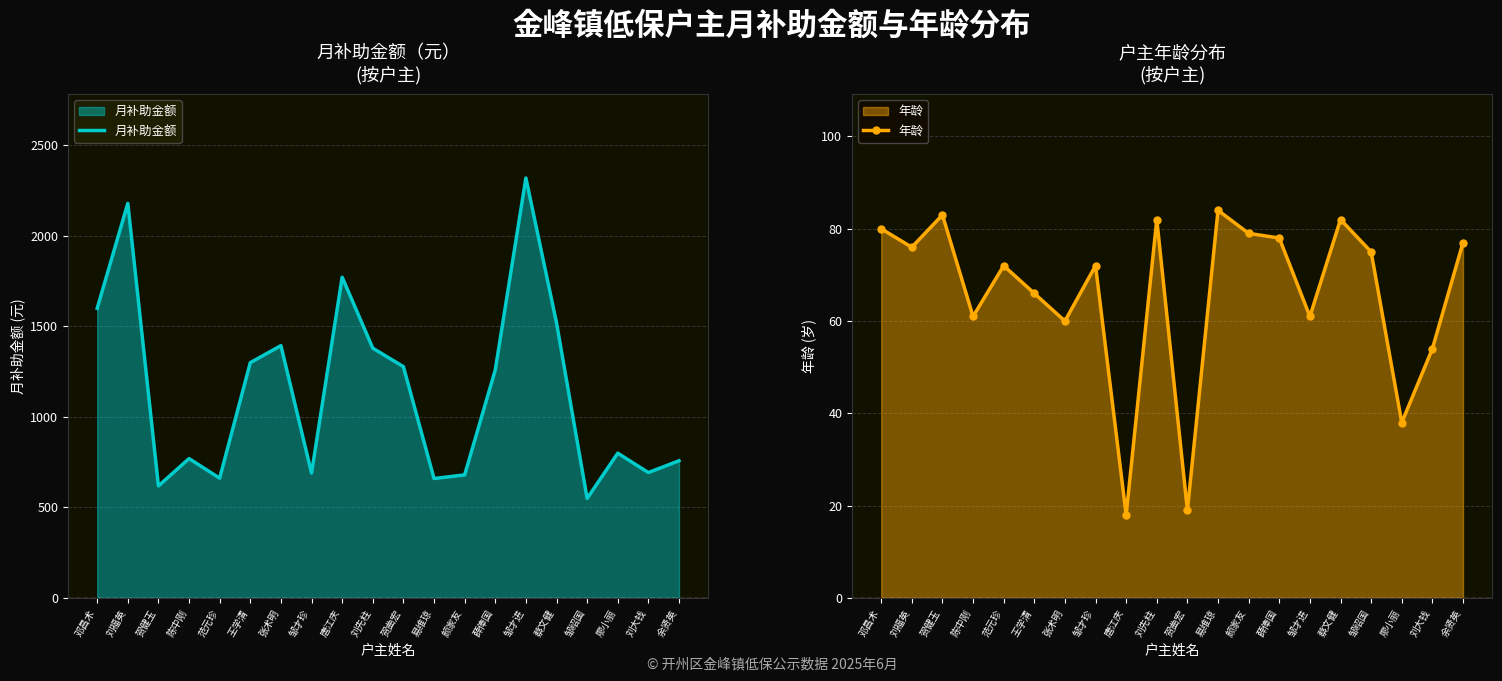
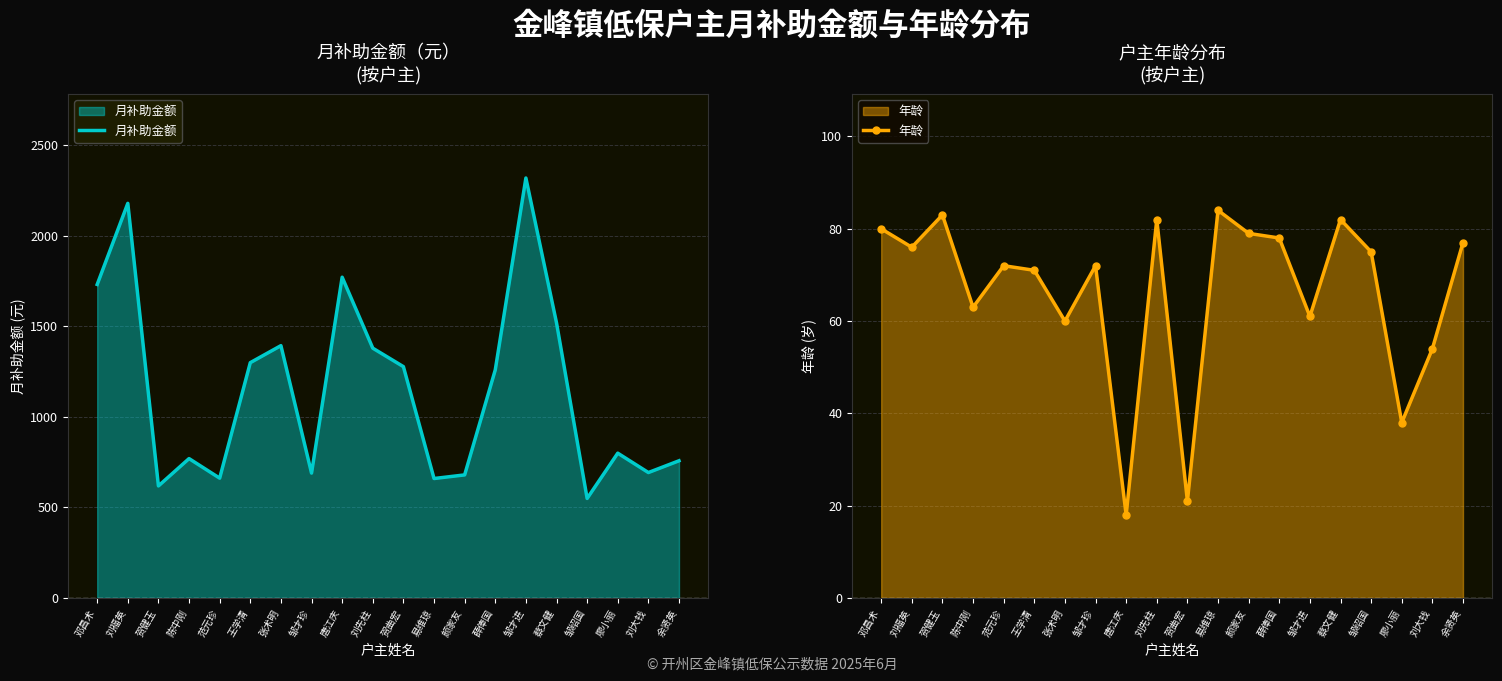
月补助金额（元） (按户主), 邓昌术: 1600 -> 1730
户主年龄分布 (按户主), 陈中刚: 61 -> 63
户主年龄分布 (按户主), 王学清: 66 -> 71
户主年龄分布 (按户主), 贺曲宏: 19 -> 21
